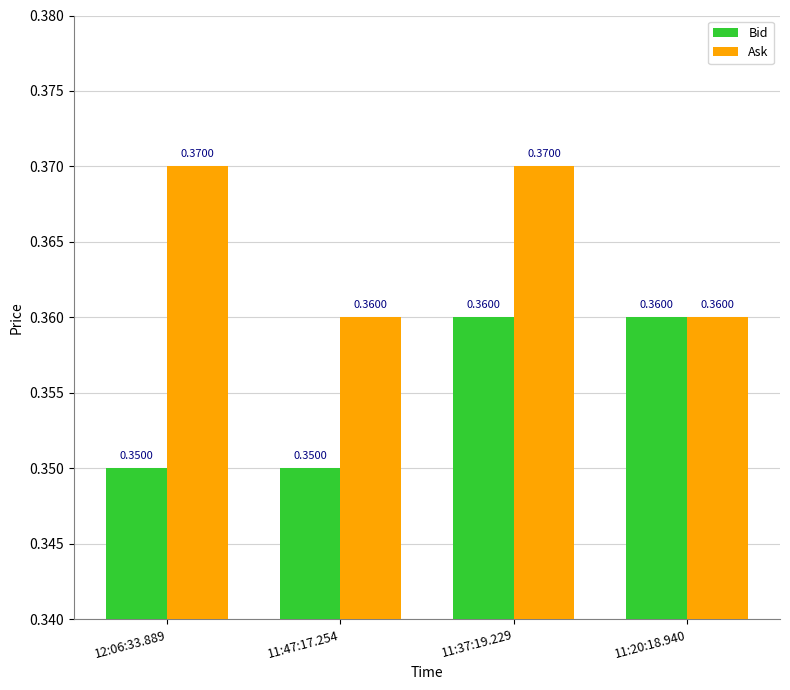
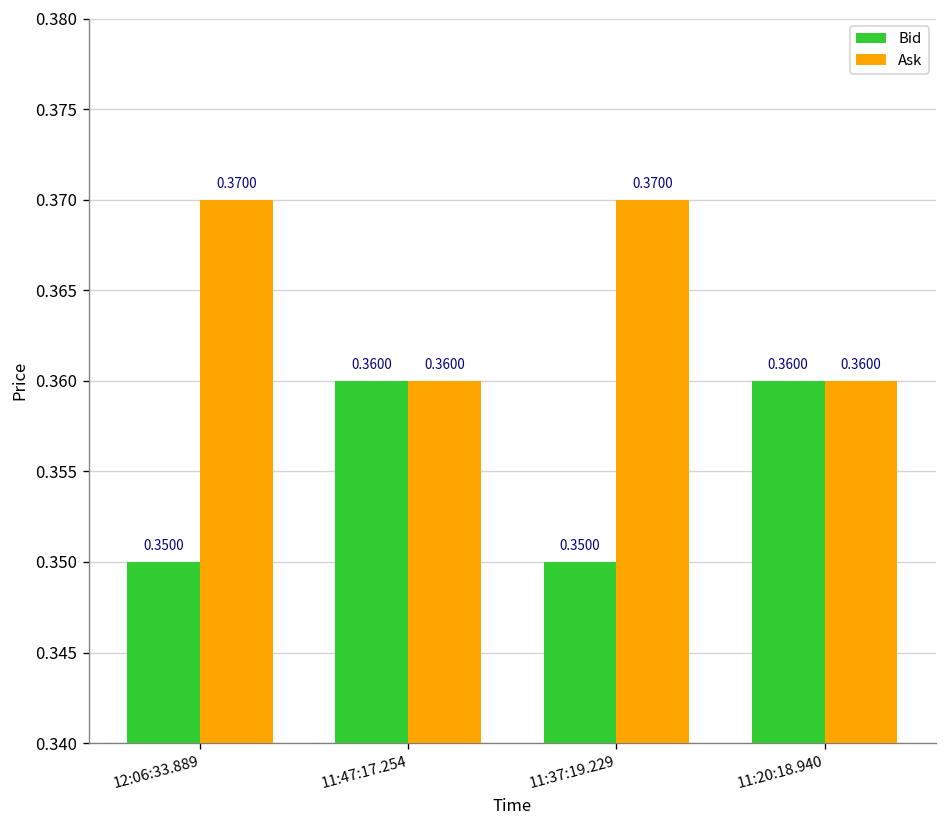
Bid, 11:47:17.254: 0.3500 -> 0.3600
Bid, 11:37:19.229: 0.3600 -> 0.3500
